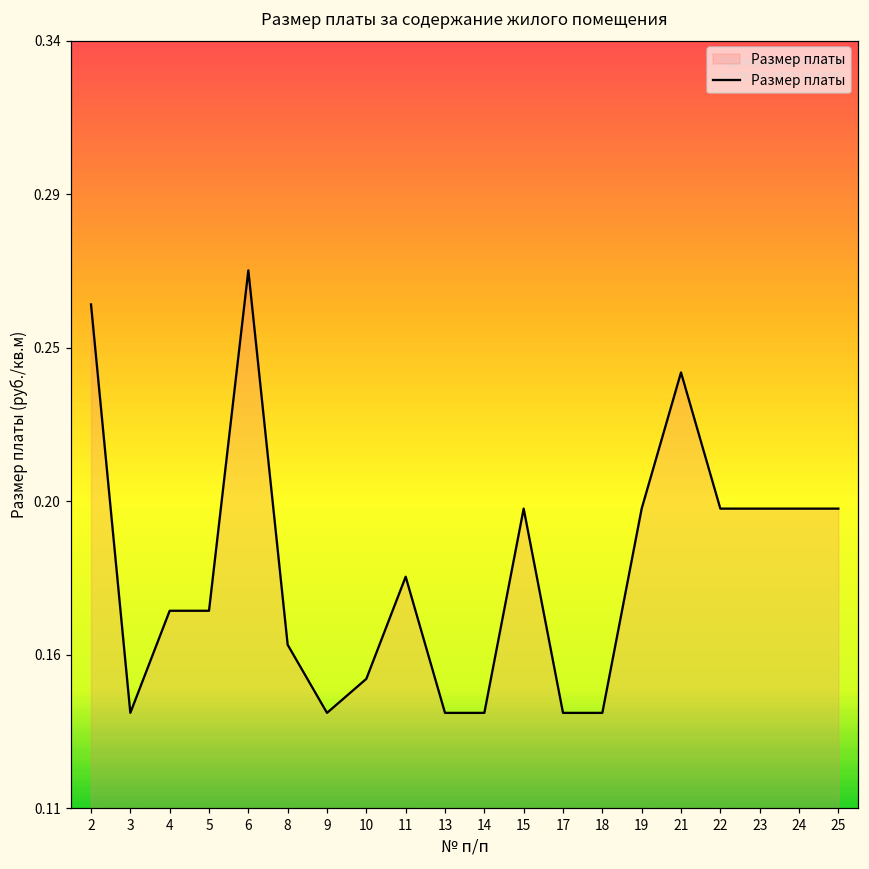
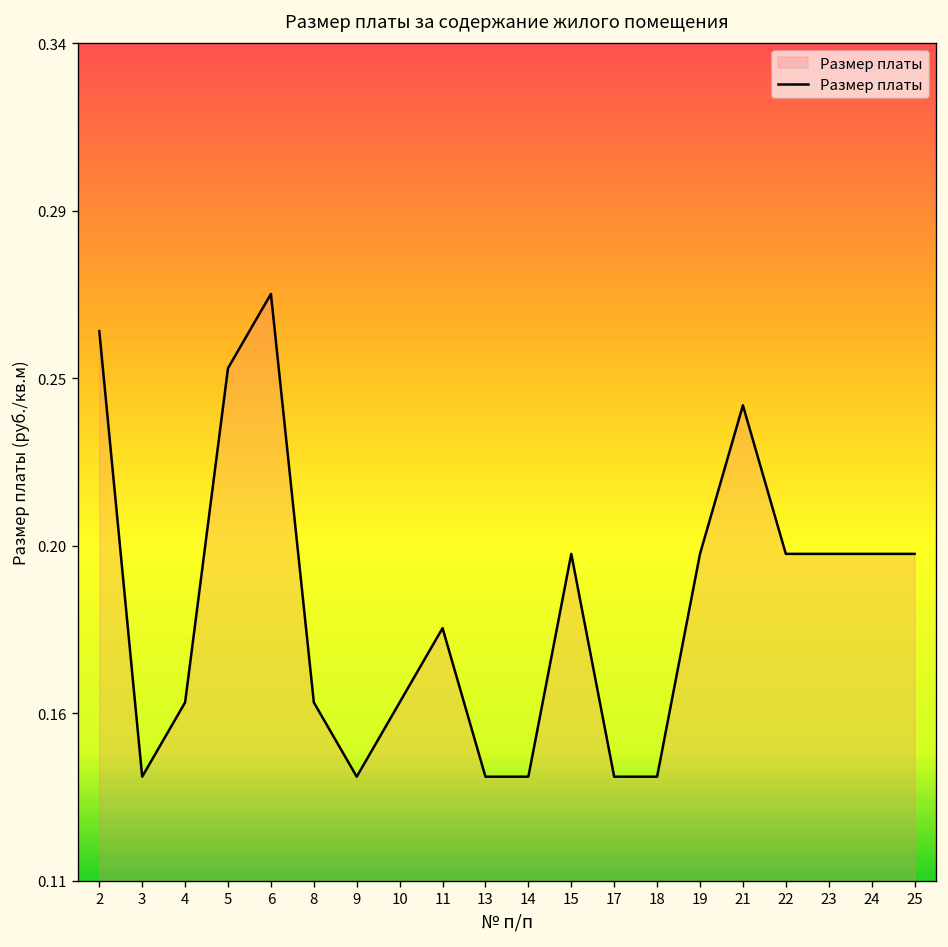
4: 0.17 -> 0.16
5: 0.17 -> 0.25
10: 0.15 -> 0.16
